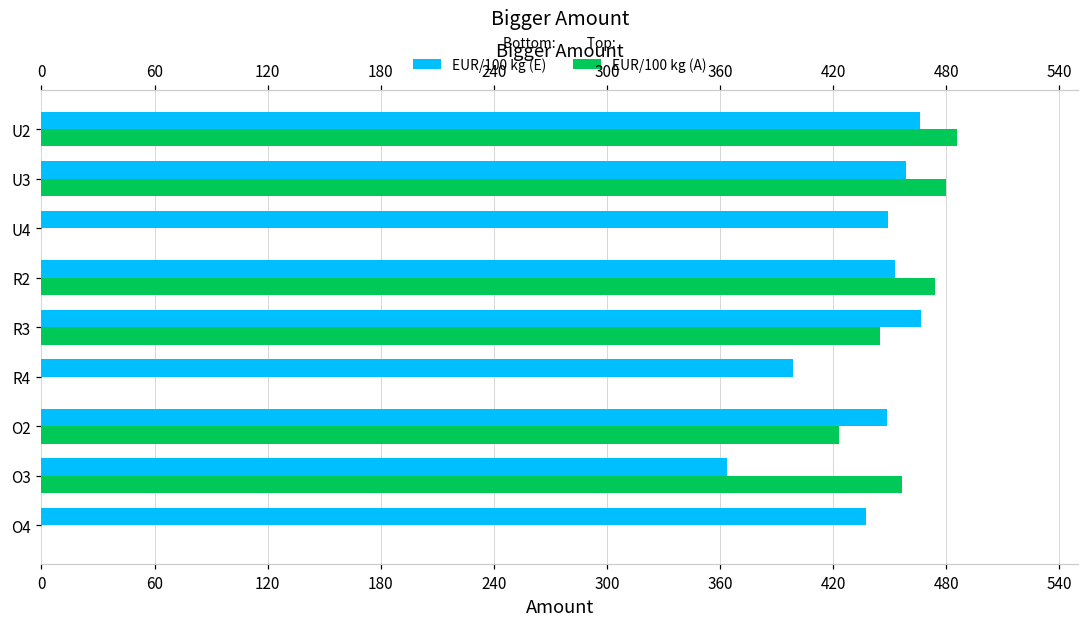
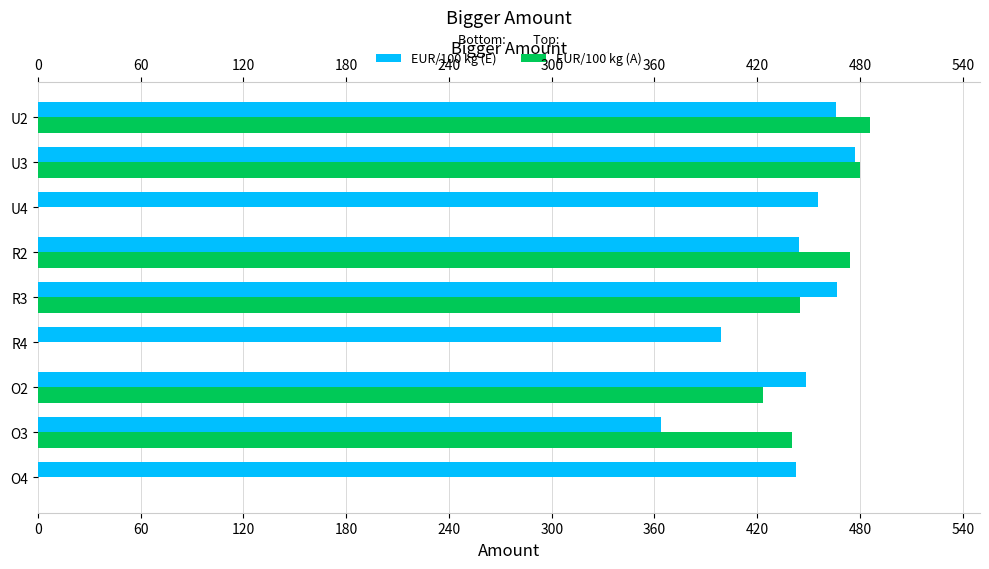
EUR/100 kg (E), U3: 459 -> 477
EUR/100 kg (E), U4: 449 -> 455
EUR/100 kg (E), R2: 453 -> 444
EUR/100 kg (A), O3: 457 -> 440
EUR/100 kg (E), O4: 437 -> 442
